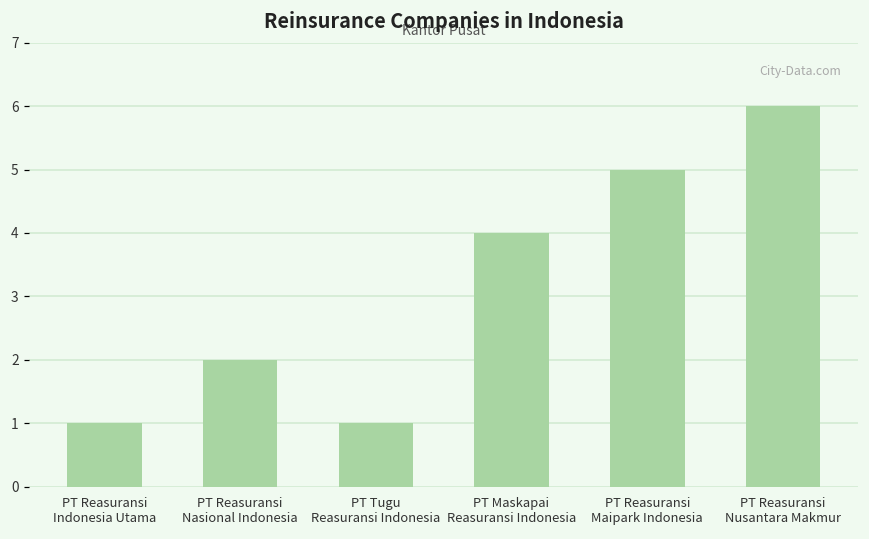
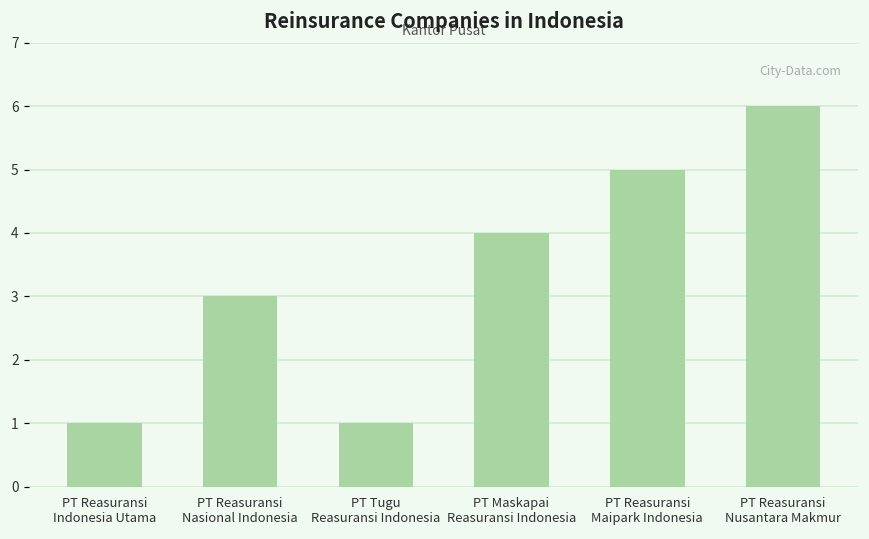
PT Reasuransi Nasional Indonesia: 2 -> 3
